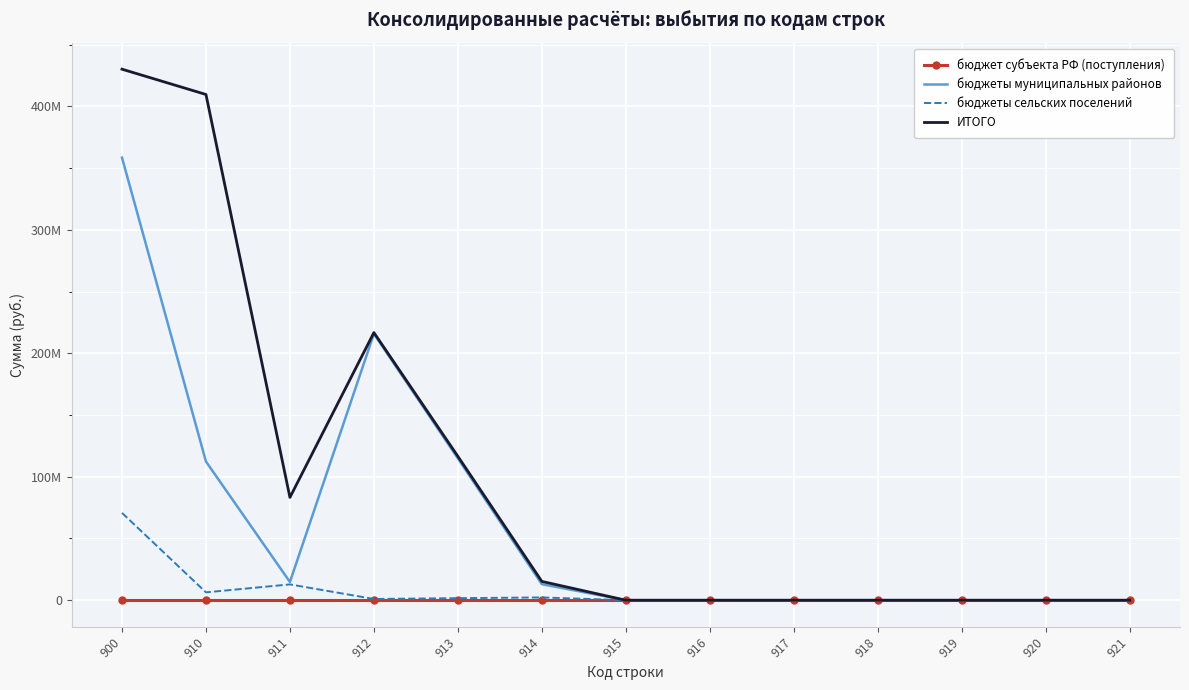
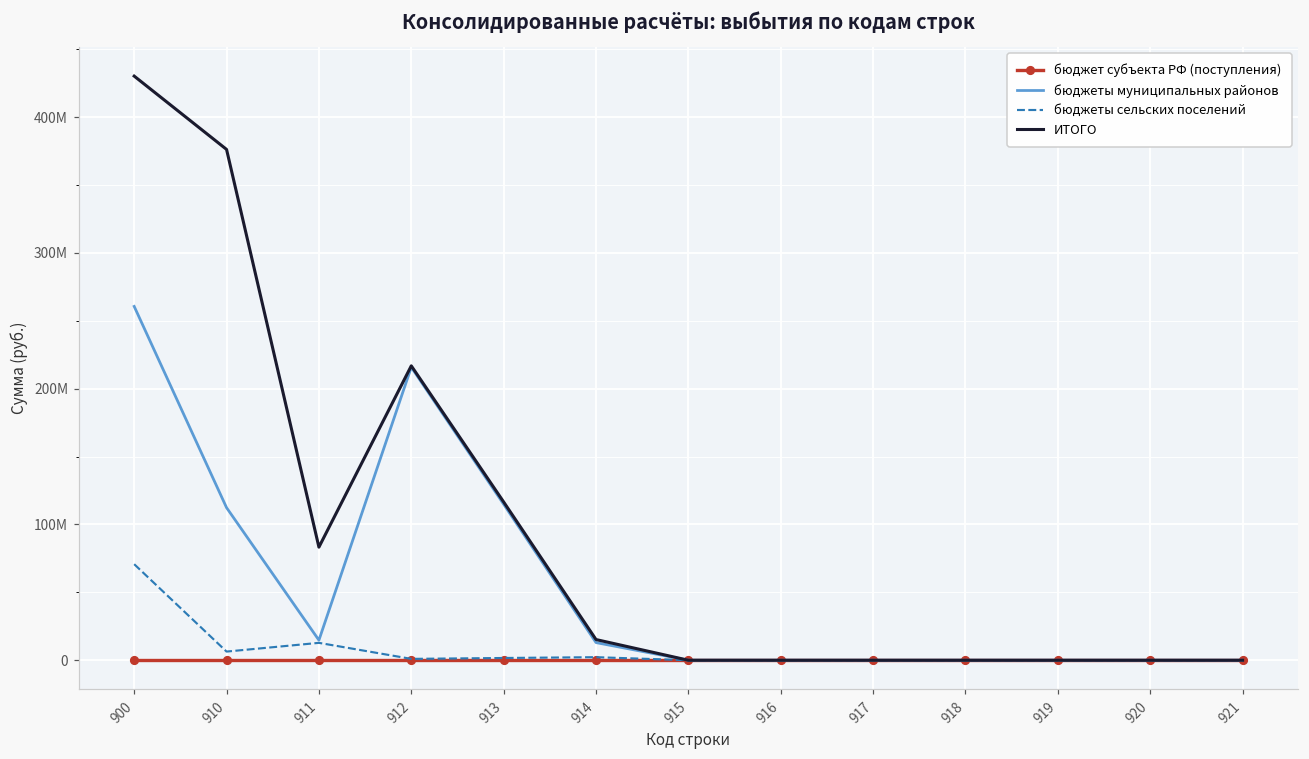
бюджеты муниципальных районов, 900: 358000000 -> 261000000
ИТОГО, 910: 410000000 -> 376000000
